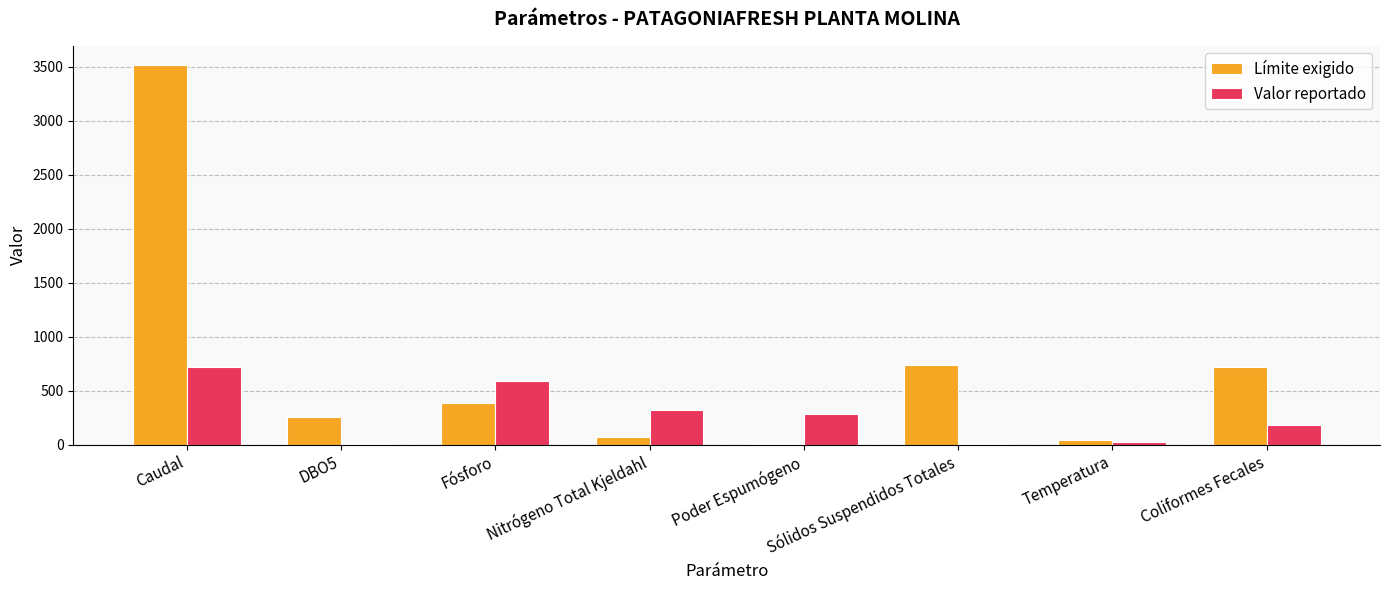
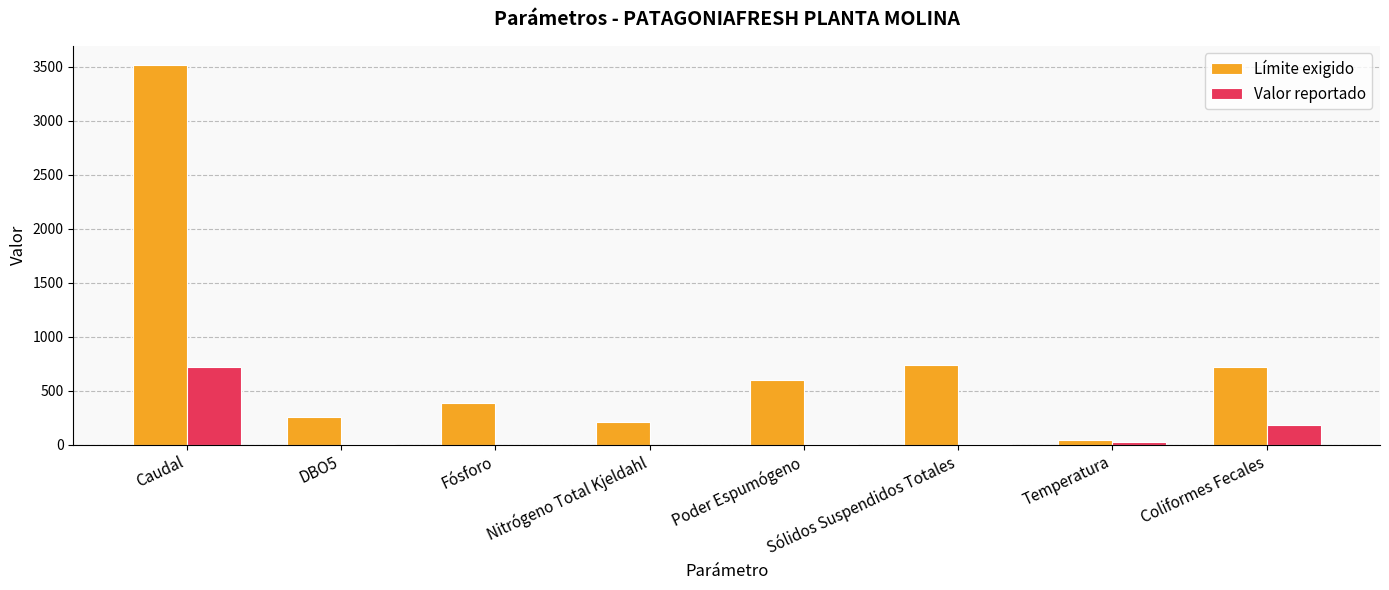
Valor reportado, Fósforo: 590 -> 0
Límite exigido, Nitrógeno Total Kjeldahl: 80 -> 210
Valor reportado, Nitrógeno Total Kjeldahl: 320 -> 0
Límite exigido, Poder Espumógeno: 10 -> 600
Valor reportado, Poder Espumógeno: 290 -> 0
